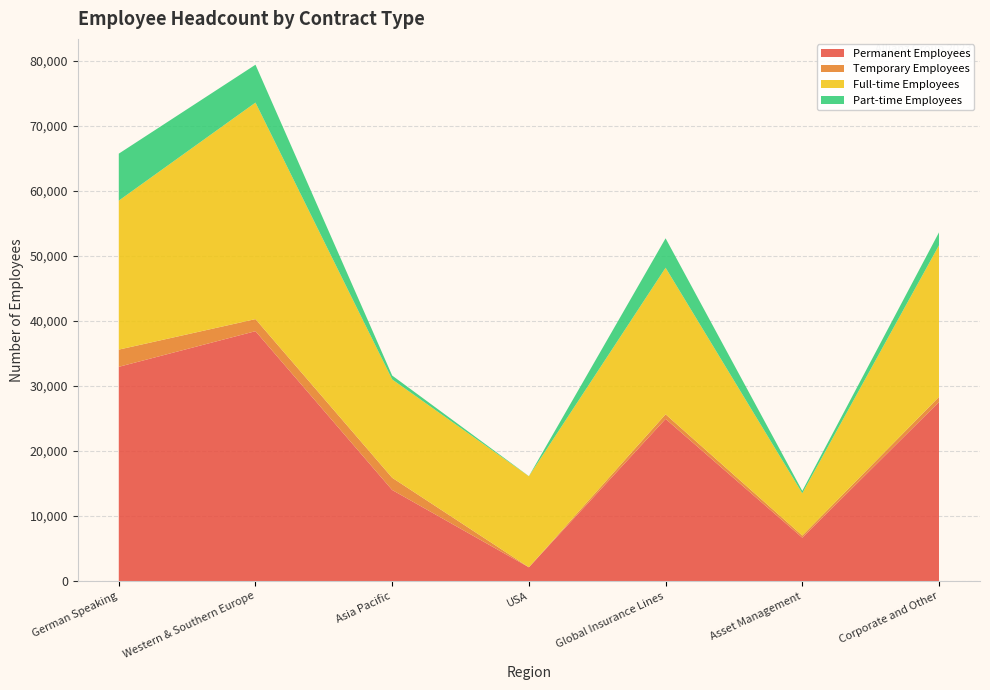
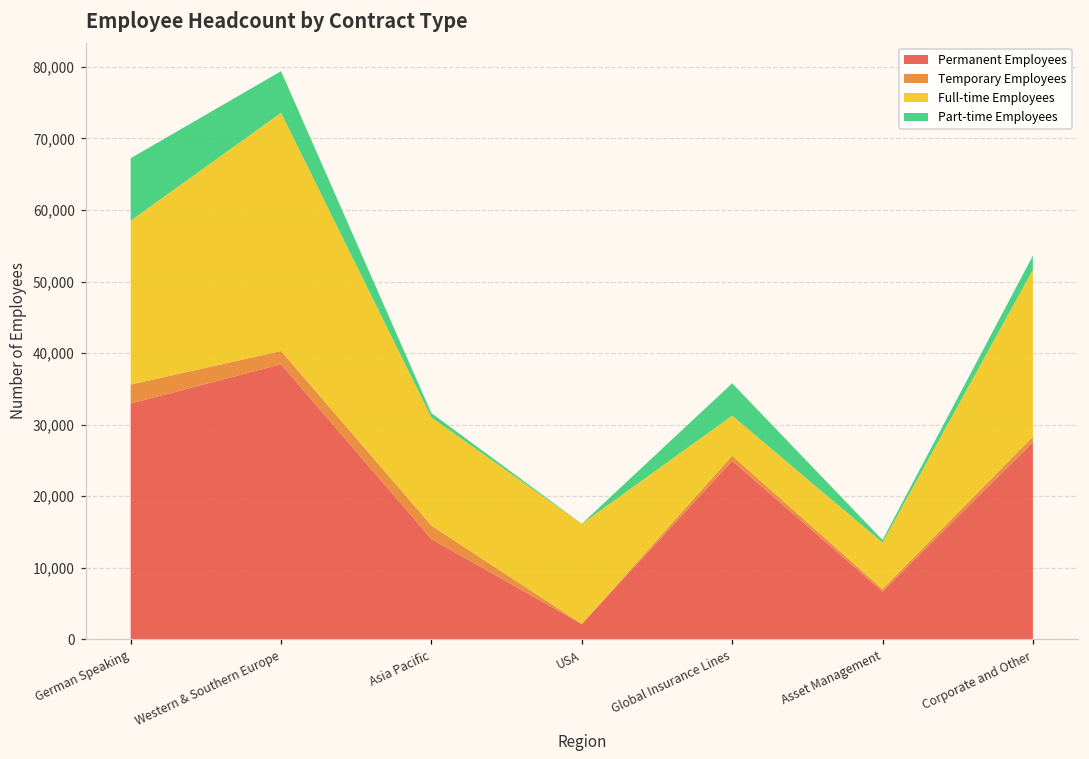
Part-time Employees, German Speaking: 7,000 -> 9,000
Full-time Employees, Global Insurance Lines: 23,000 -> 6,000
